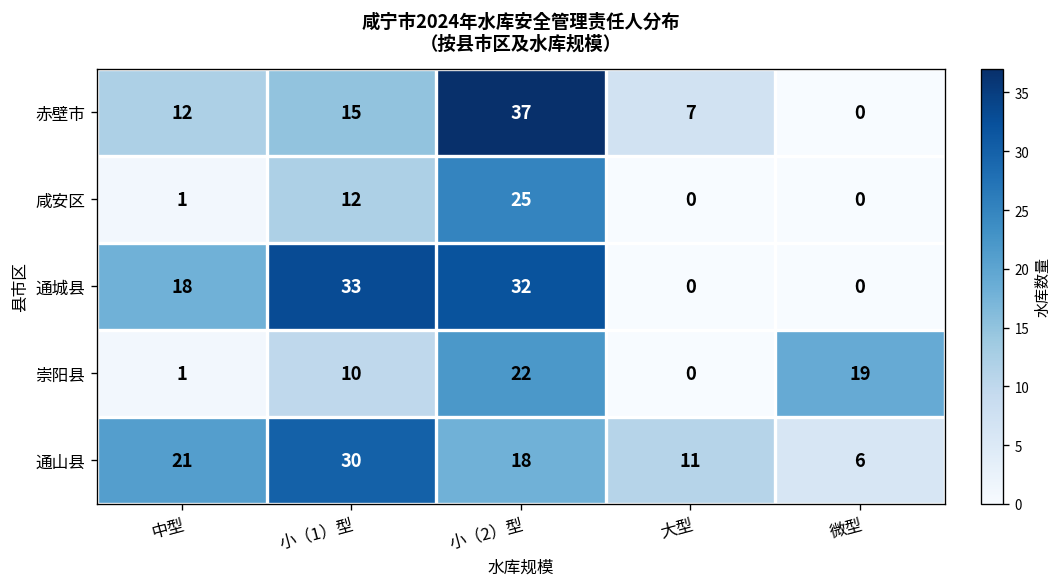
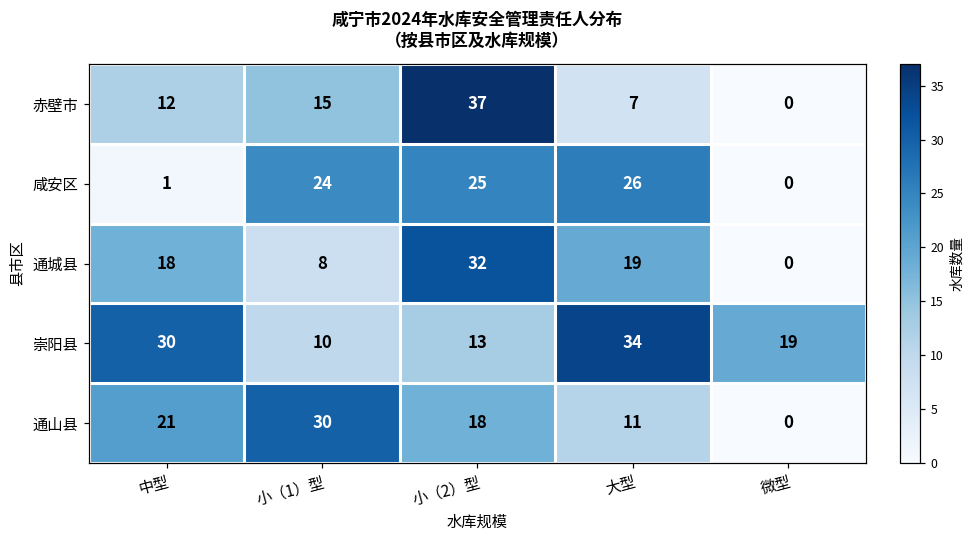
咸安区, 小（1）型: 12 -> 24
咸安区, 大型: 0 -> 26
通城县, 小（1）型: 33 -> 8
通城县, 大型: 0 -> 19
崇阳县, 中型: 1 -> 30
崇阳县, 小（2）型: 22 -> 13
崇阳县, 大型: 0 -> 34
通山县, 微型: 6 -> 0
